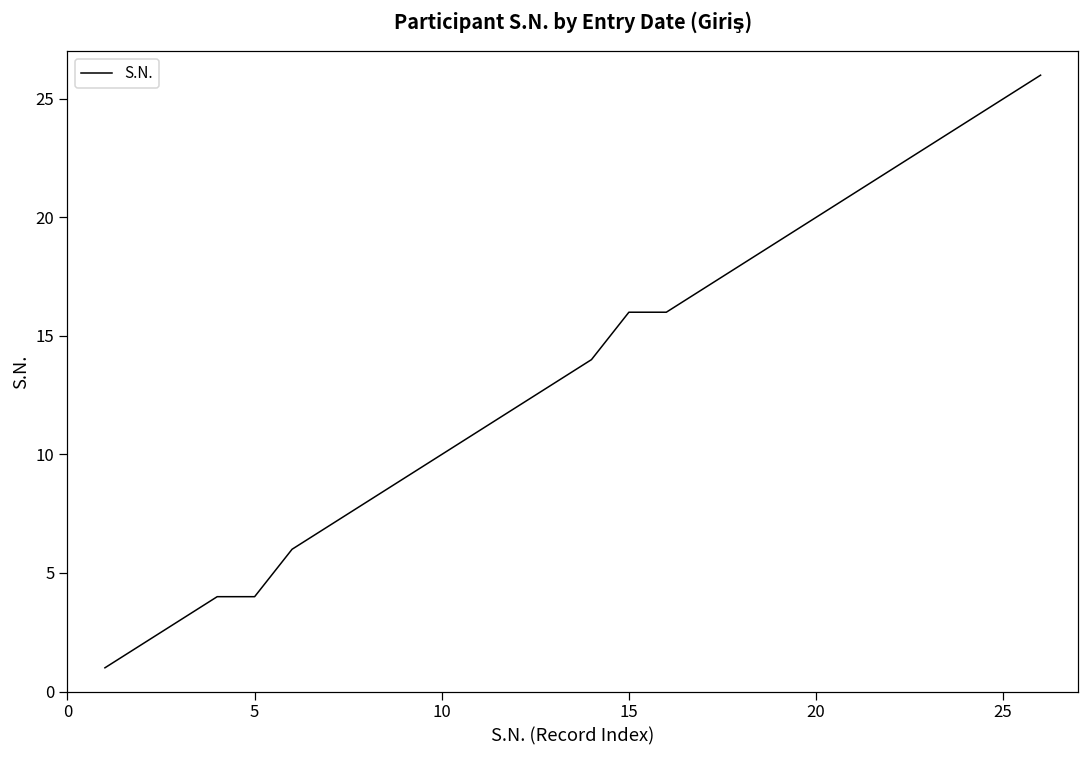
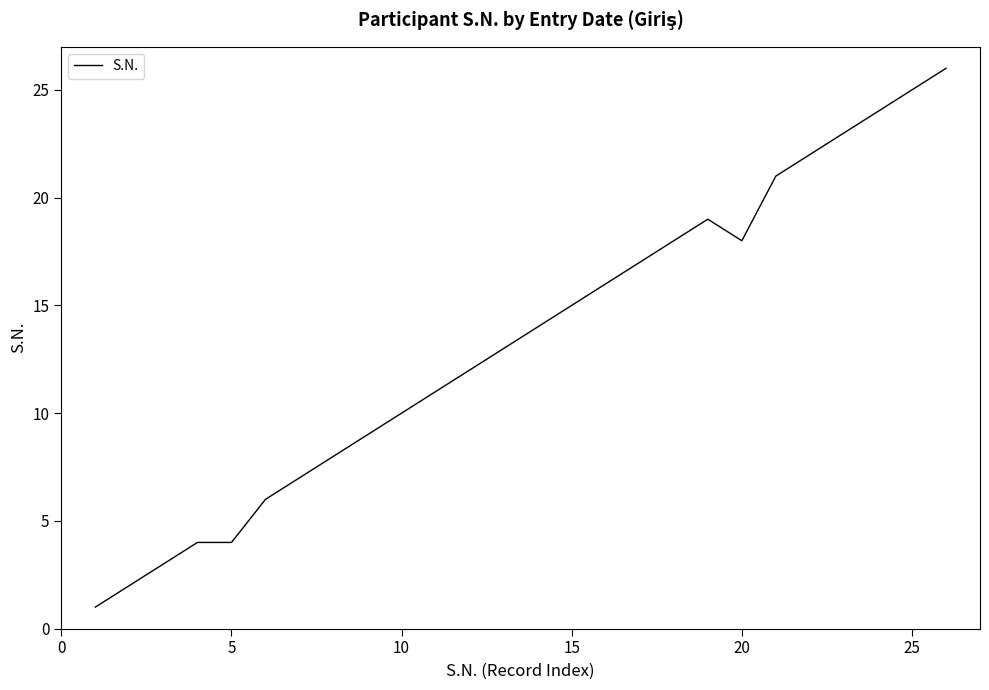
15: 16 -> 15
20: 20 -> 18
